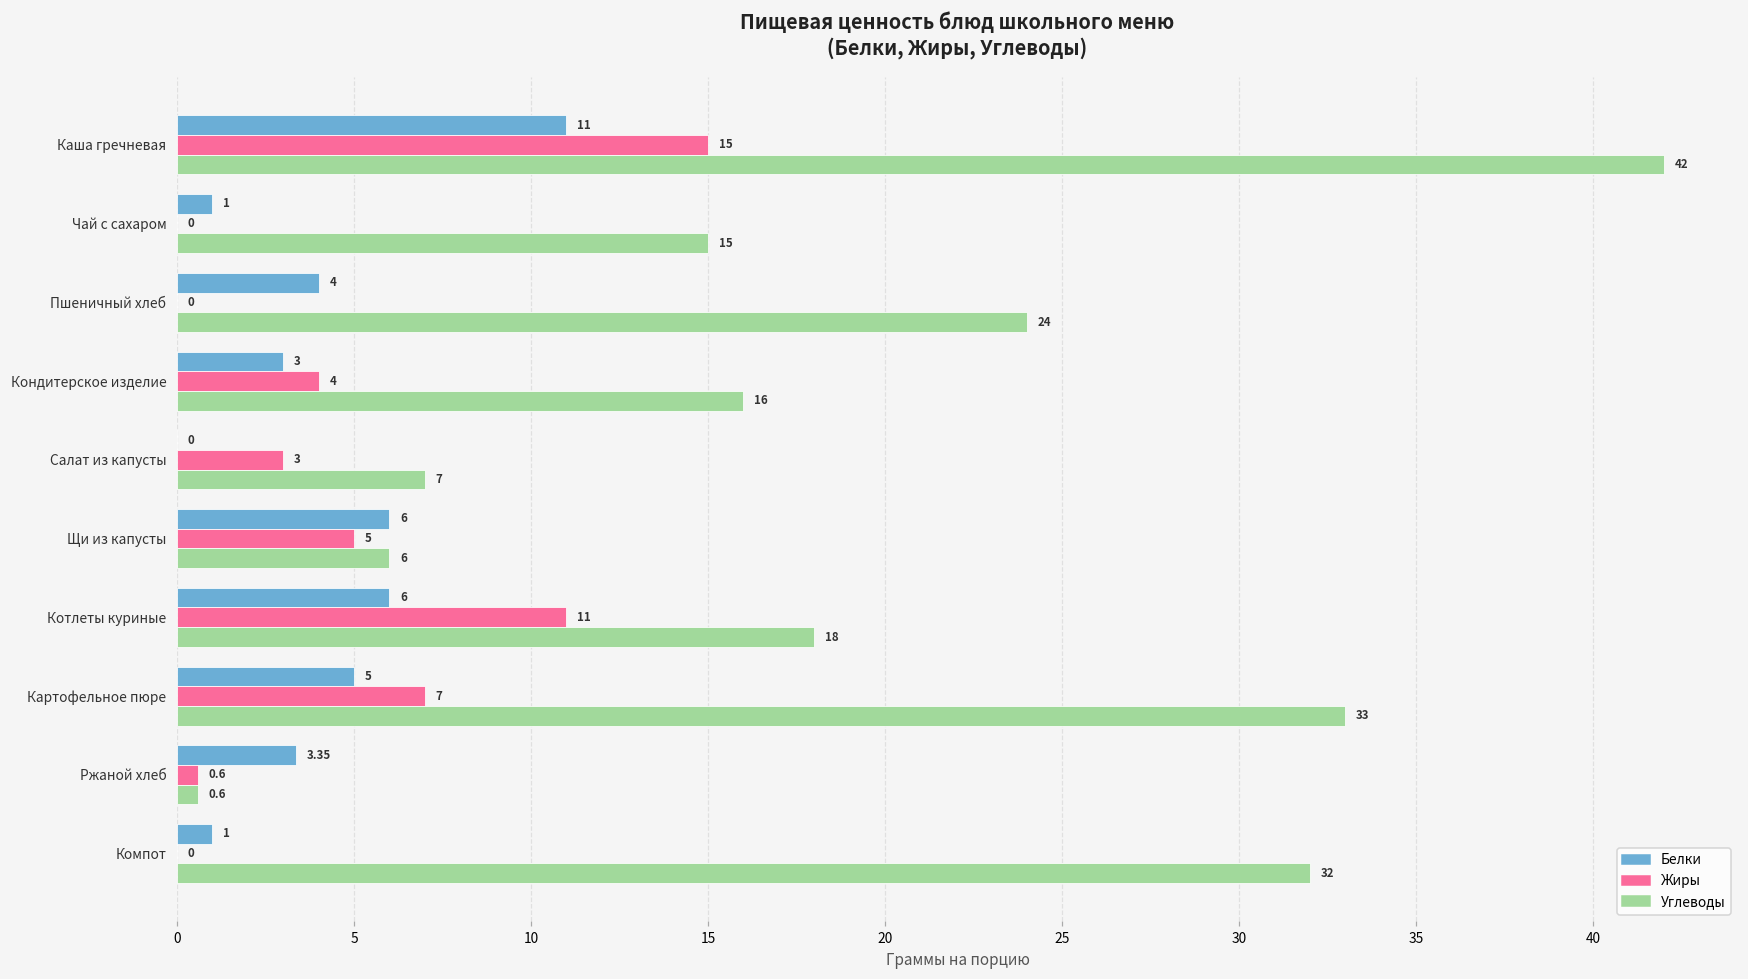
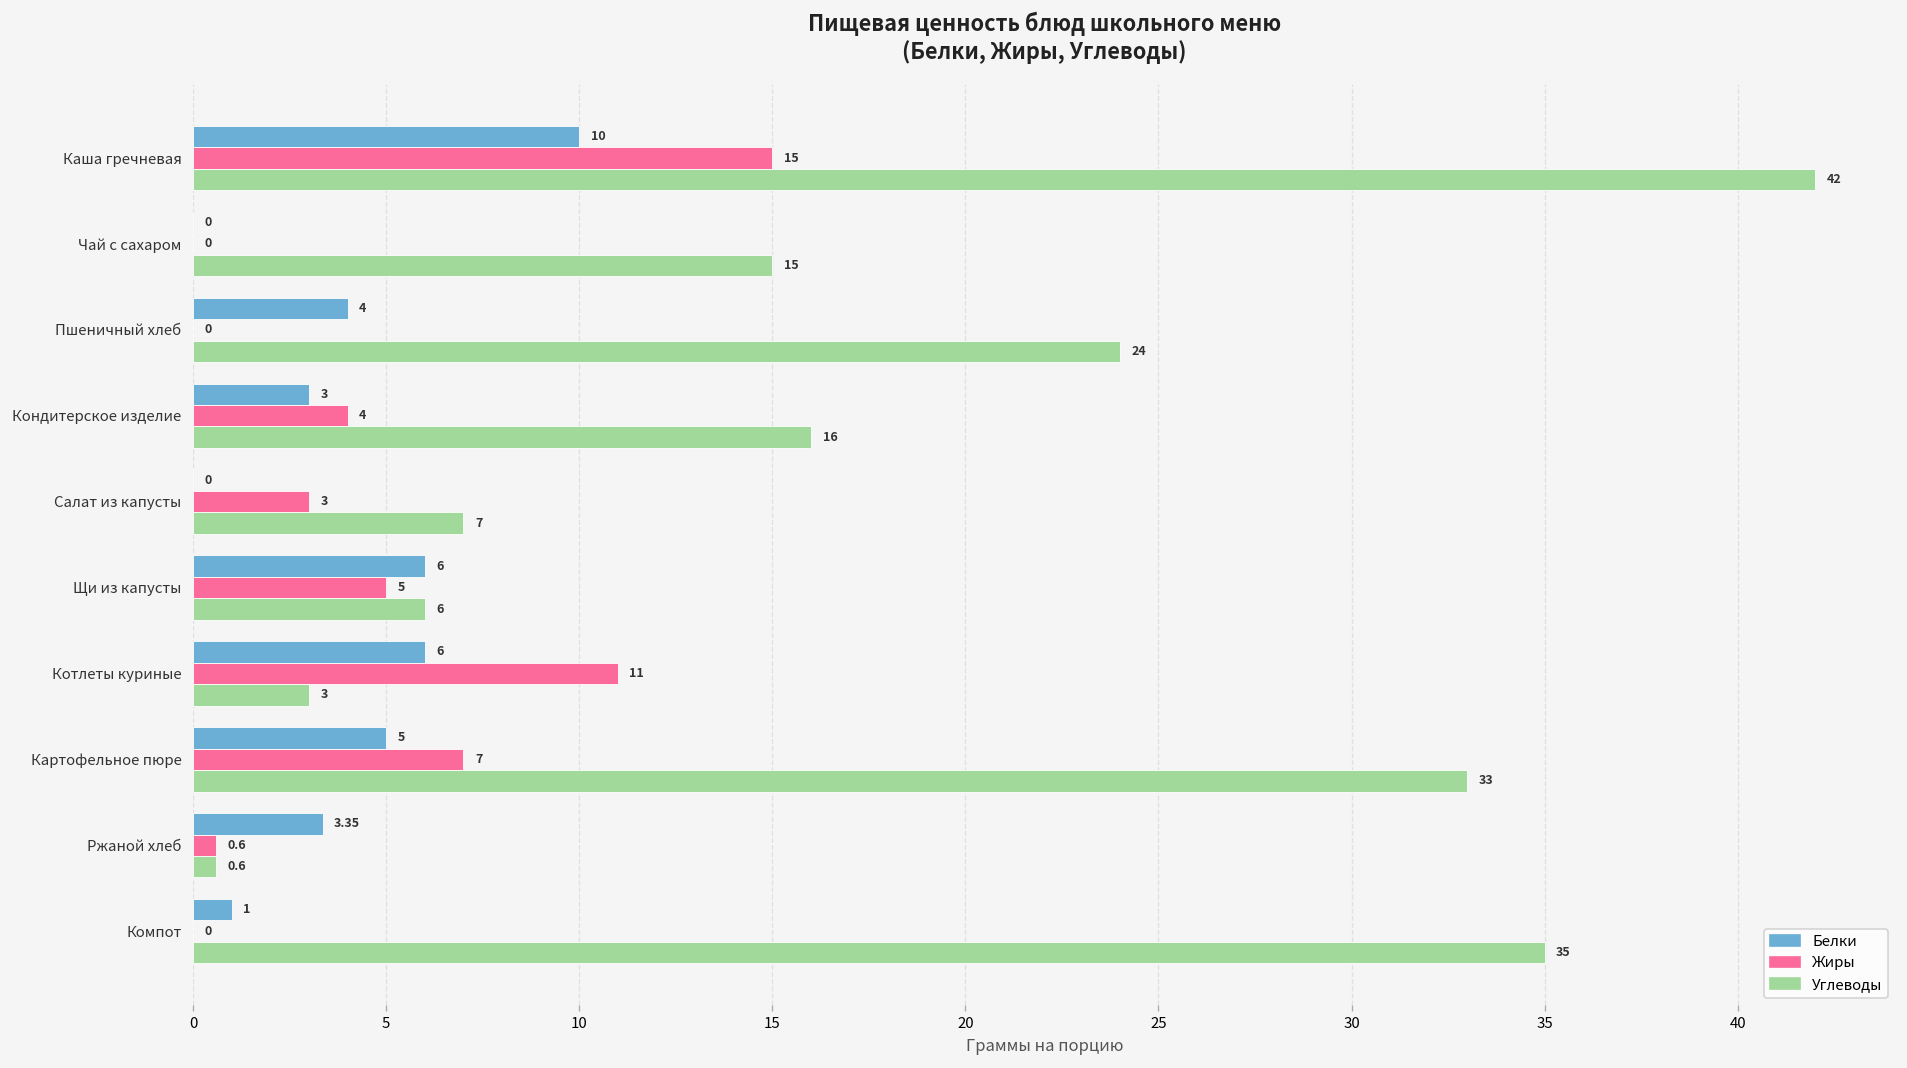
Белки, Каша гречневая: 11 -> 10
Белки, Чай с сахаром: 1 -> 0
Углеводы, Котлеты куриные: 18 -> 3
Углеводы, Компот: 32 -> 35
